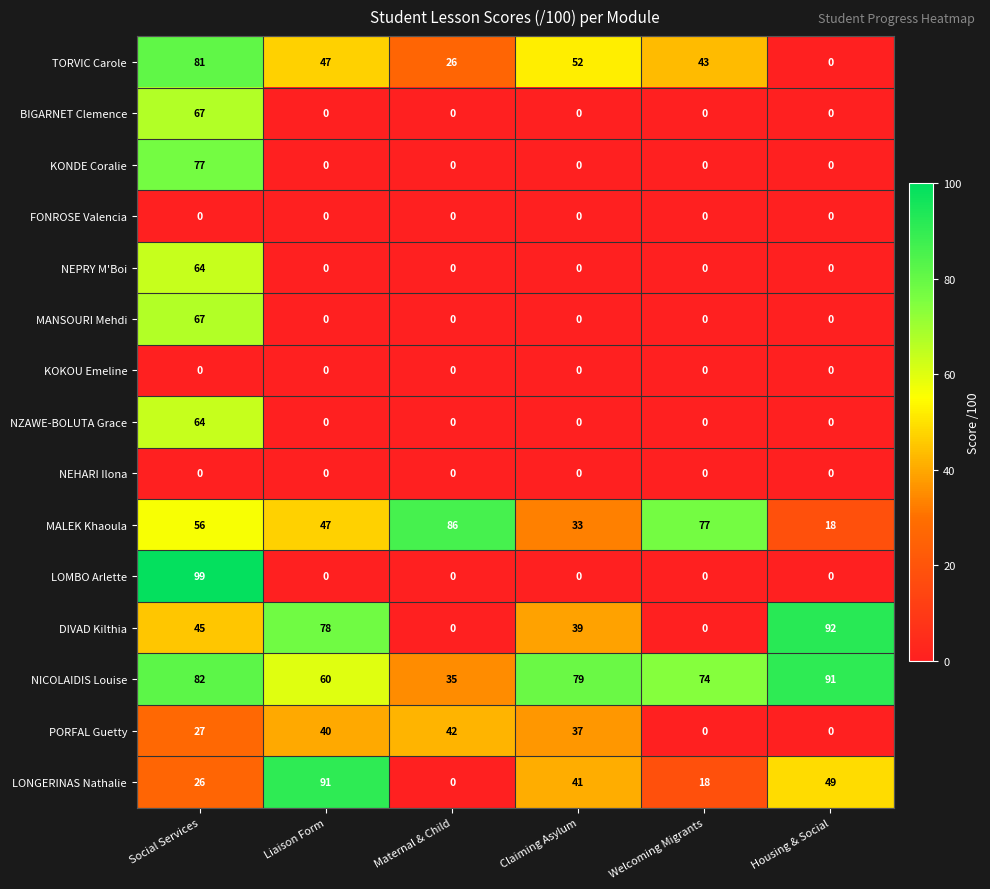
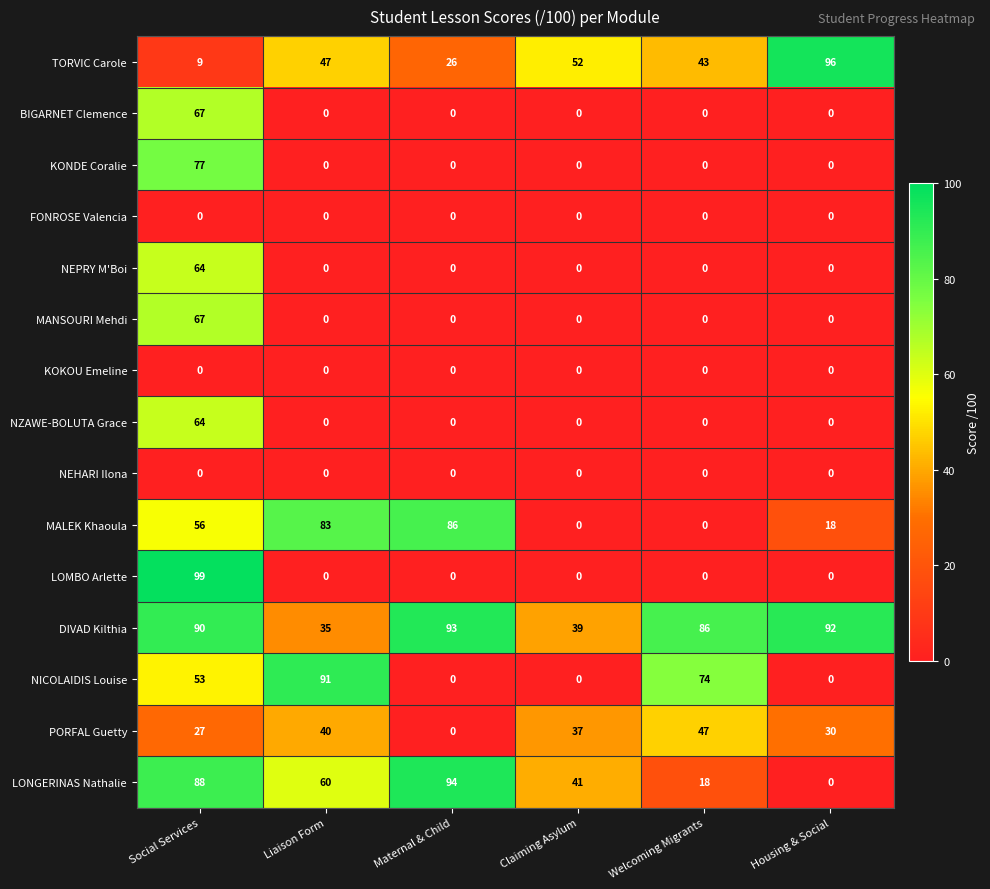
TORVIC Carole, Social Services: 81 -> 9
TORVIC Carole, Housing & Social: 0 -> 96
MALEK Khaoula, Liaison Form: 47 -> 83
MALEK Khaoula, Claiming Asylum: 33 -> 0
MALEK Khaoula, Welcoming Migrants: 77 -> 0
DIVAD Kilthia, Social Services: 45 -> 90
DIVAD Kilthia, Liaison Form: 78 -> 35
DIVAD Kilthia, Maternal & Child: 0 -> 93
DIVAD Kilthia, Welcoming Migrants: 0 -> 86
NICOLAIDIS Louise, Social Services: 82 -> 53
NICOLAIDIS Louise, Liaison Form: 60 -> 91
NICOLAIDIS Louise, Maternal & Child: 35 -> 0
NICOLAIDIS Louise, Claiming Asylum: 79 -> 0
NICOLAIDIS Louise, Housing & Social: 91 -> 0
PORFAL Guetty, Maternal & Child: 42 -> 0
PORFAL Guetty, Welcoming Migrants: 0 -> 47
PORFAL Guetty, Housing & Social: 0 -> 30
LONGERINAS Nathalie, Social Services: 26 -> 88
LONGERINAS Nathalie, Liaison Form: 91 -> 60
LONGERINAS Nathalie, Maternal & Child: 0 -> 94
LONGERINAS Nathalie, Housing & Social: 49 -> 0
